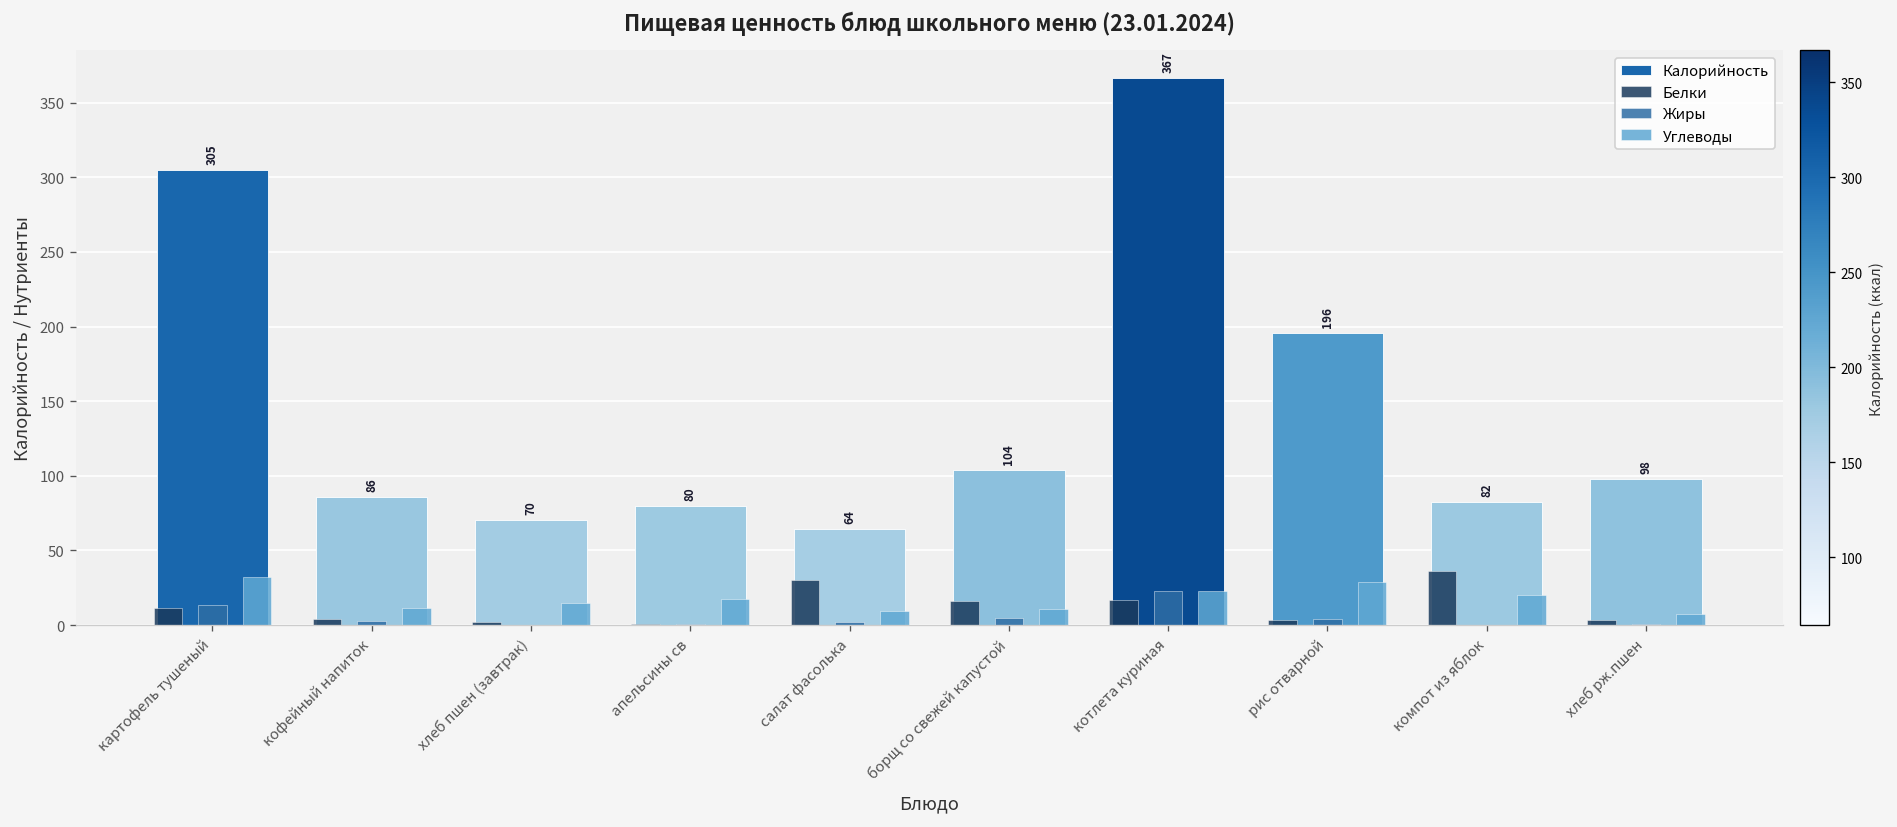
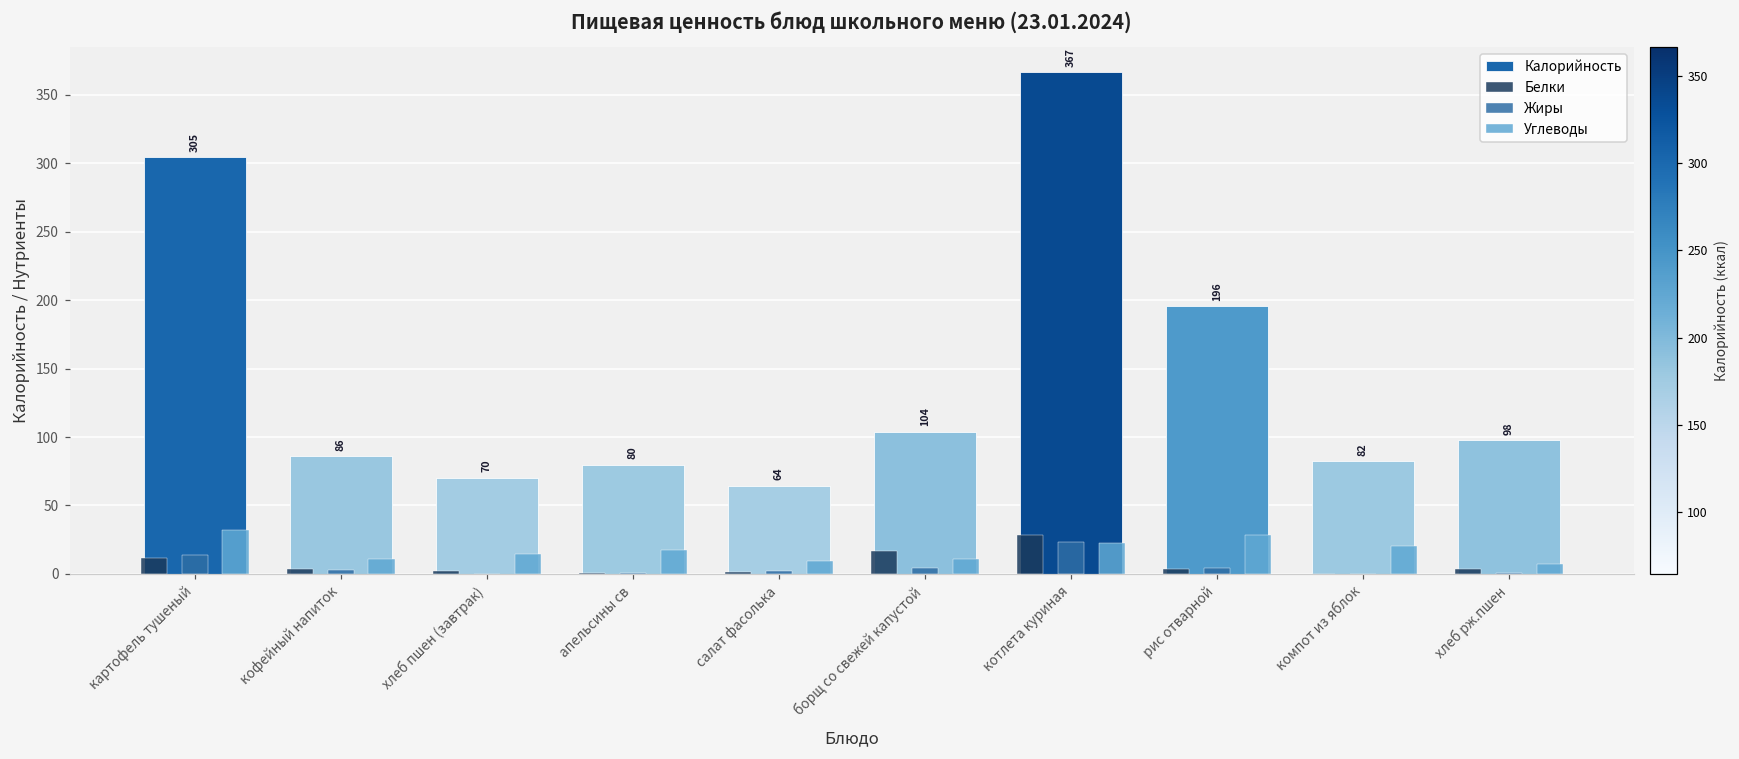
Белки, салат фасолька: 30 -> 2
Белки, котлета куриная: 17 -> 28
Белки, компот из яблок: 36 -> 0
